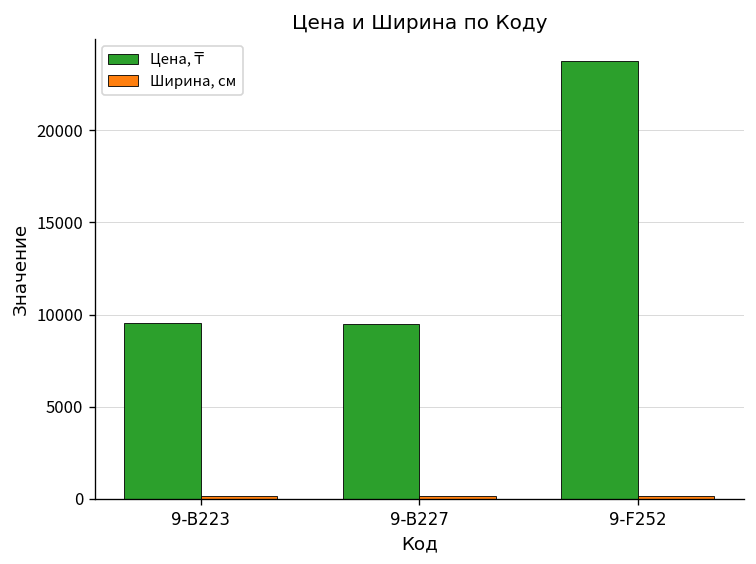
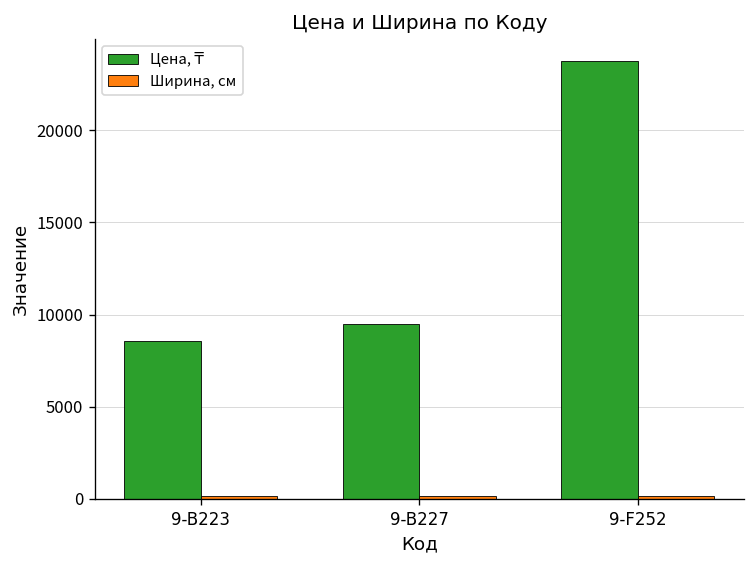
Цена, ₸, 9-B223: 9600 -> 8600
